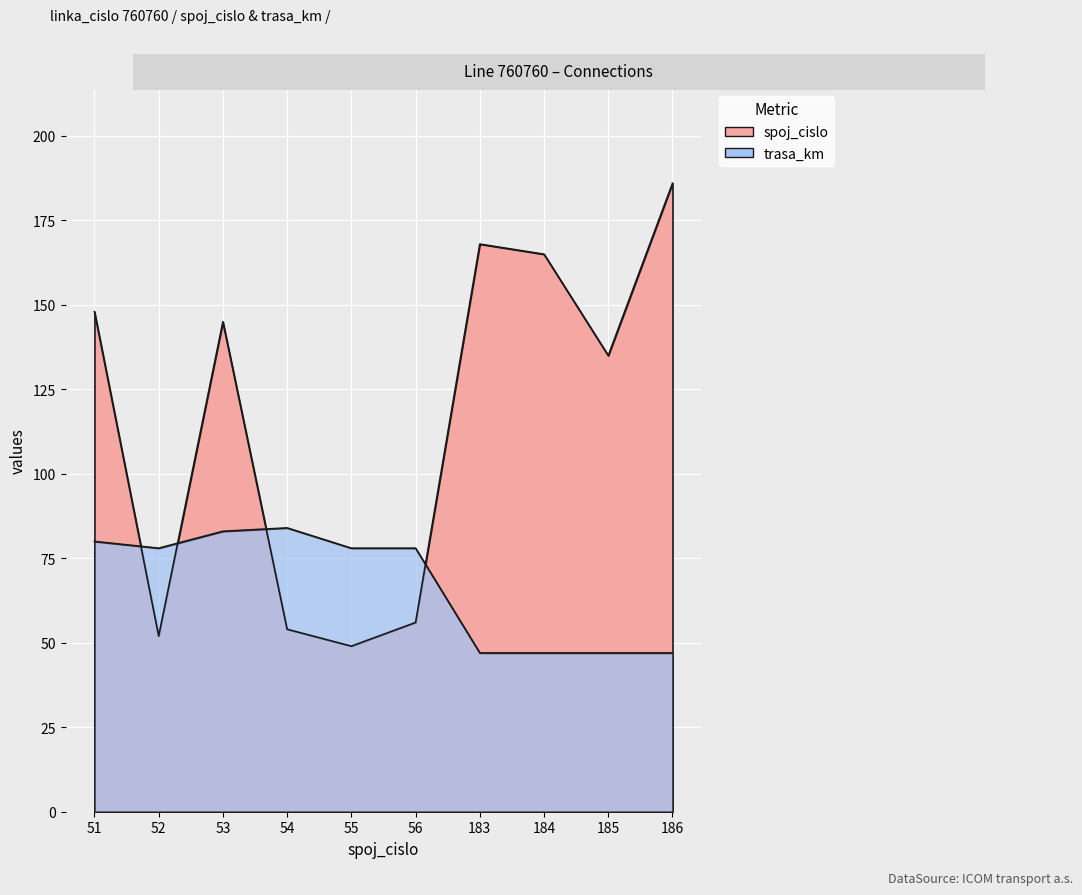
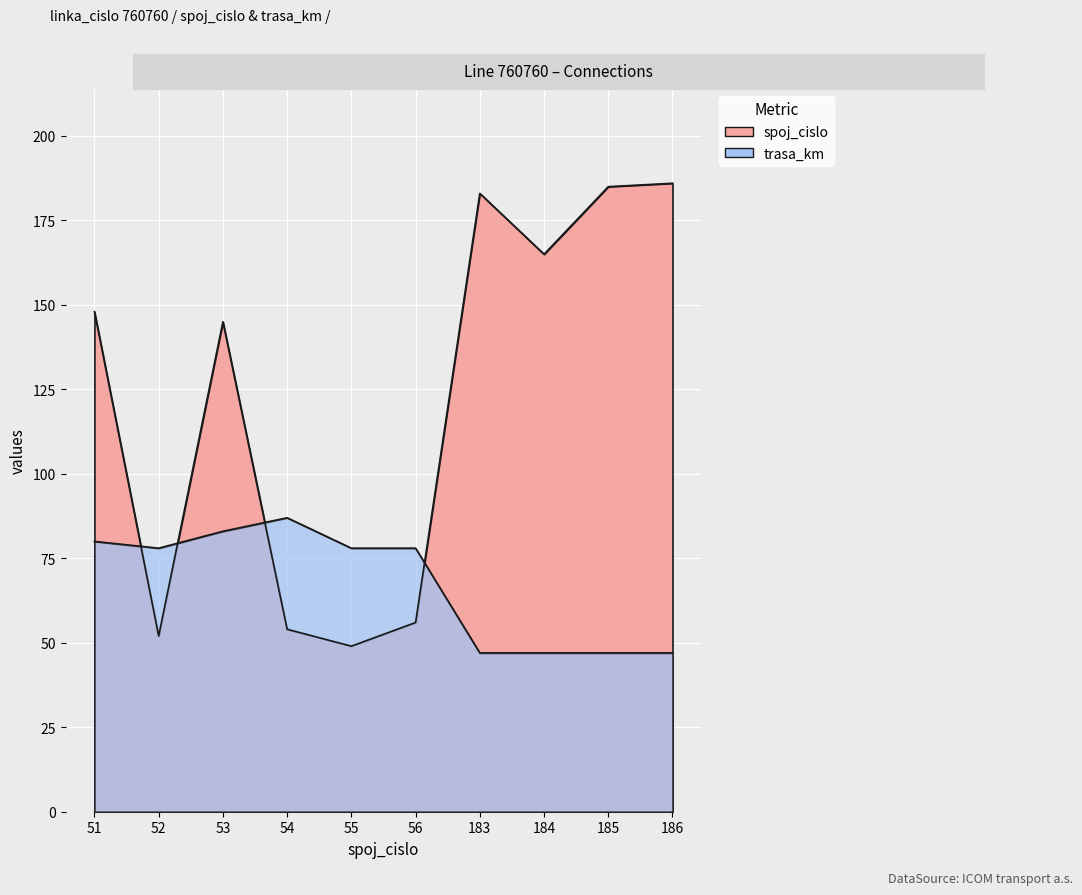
trasa_km, 54: 84 -> 87
spoj_cislo, 183: 168 -> 183
spoj_cislo, 185: 135 -> 185
